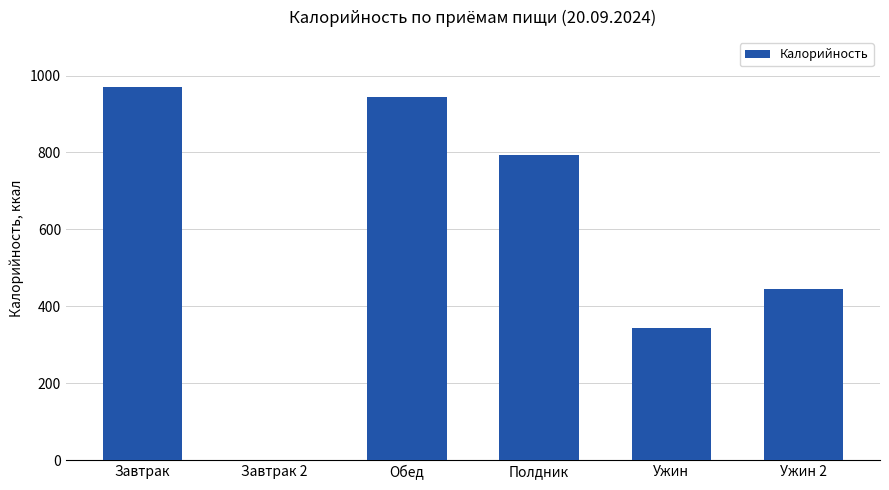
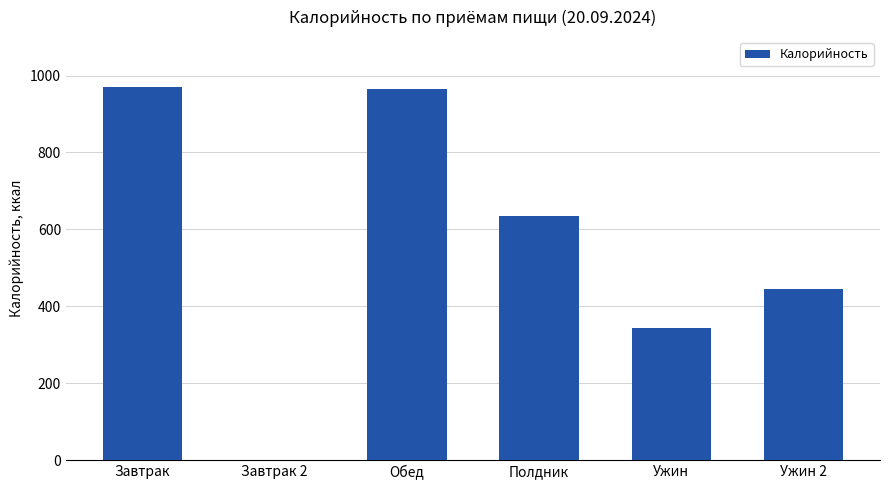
Обед: 940 -> 970
Полдник: 790 -> 630
